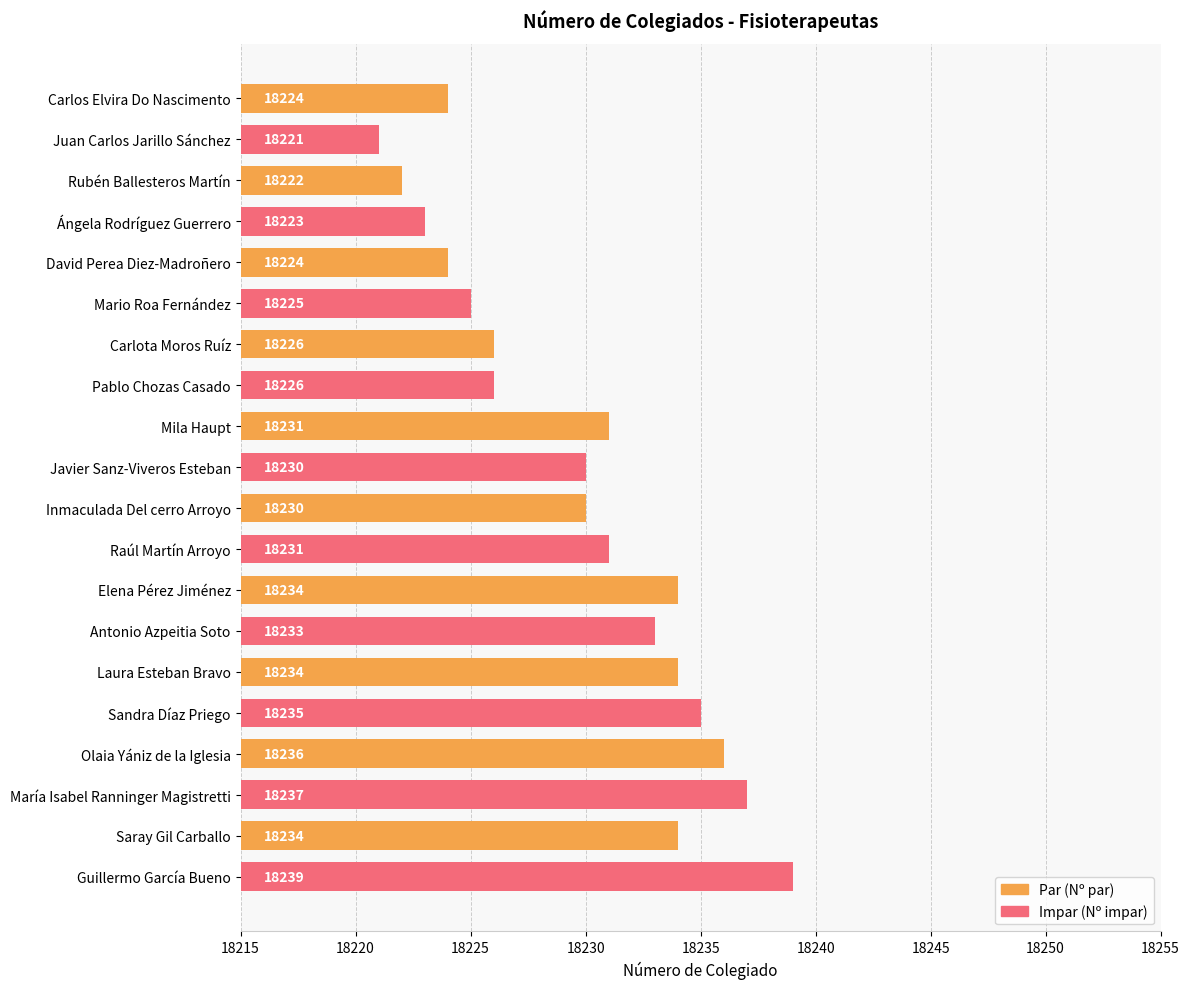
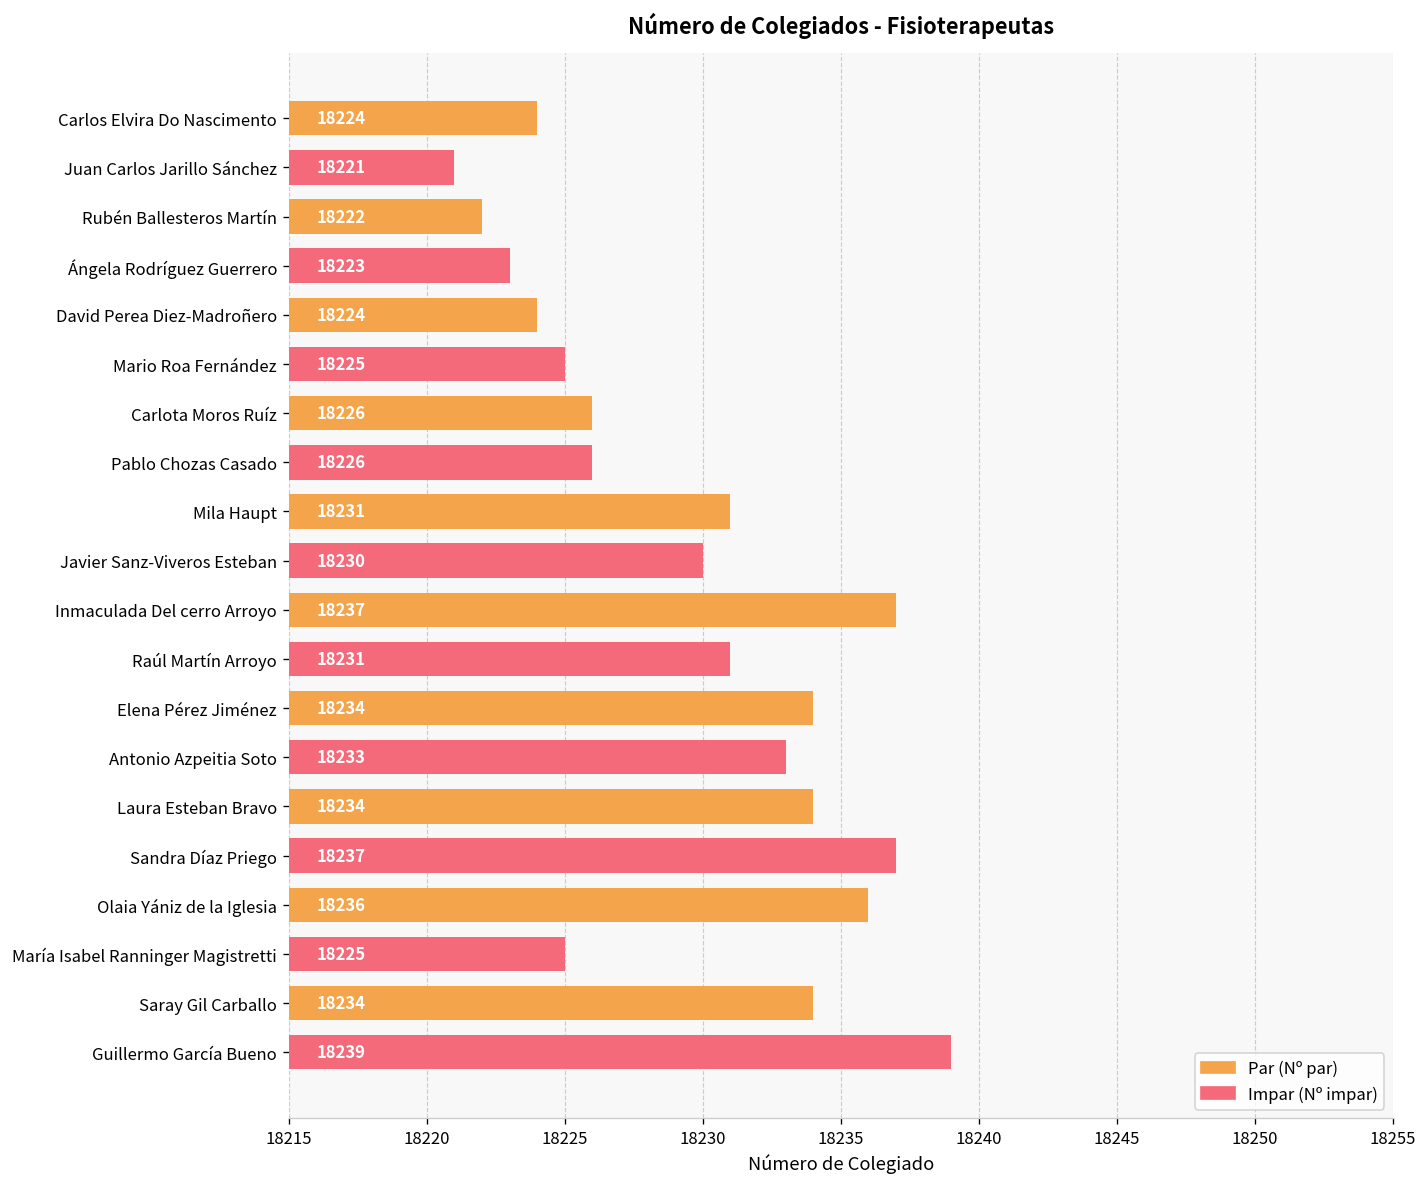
Inmaculada Del cerro Arroyo: 18230 -> 18237
Sandra Díaz Priego: 18235 -> 18237
María Isabel Ranninger Magistretti: 18237 -> 18225
